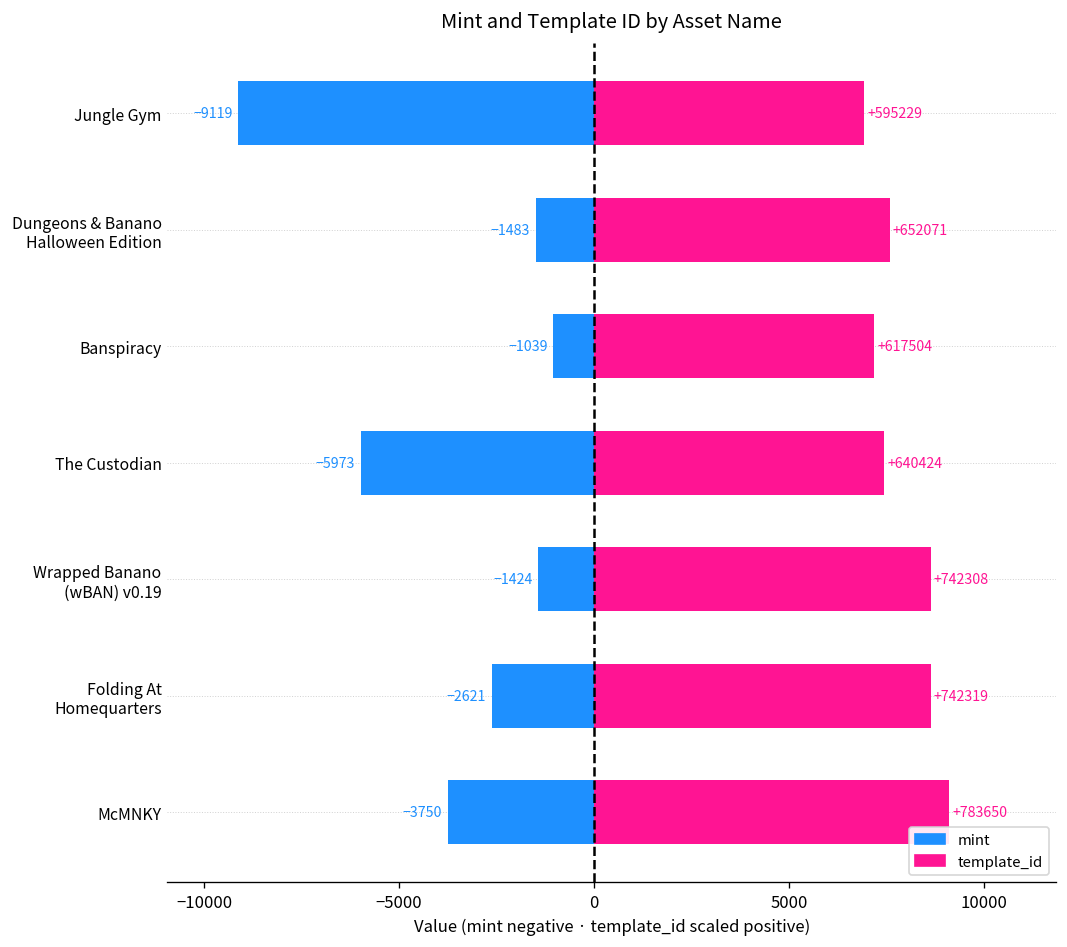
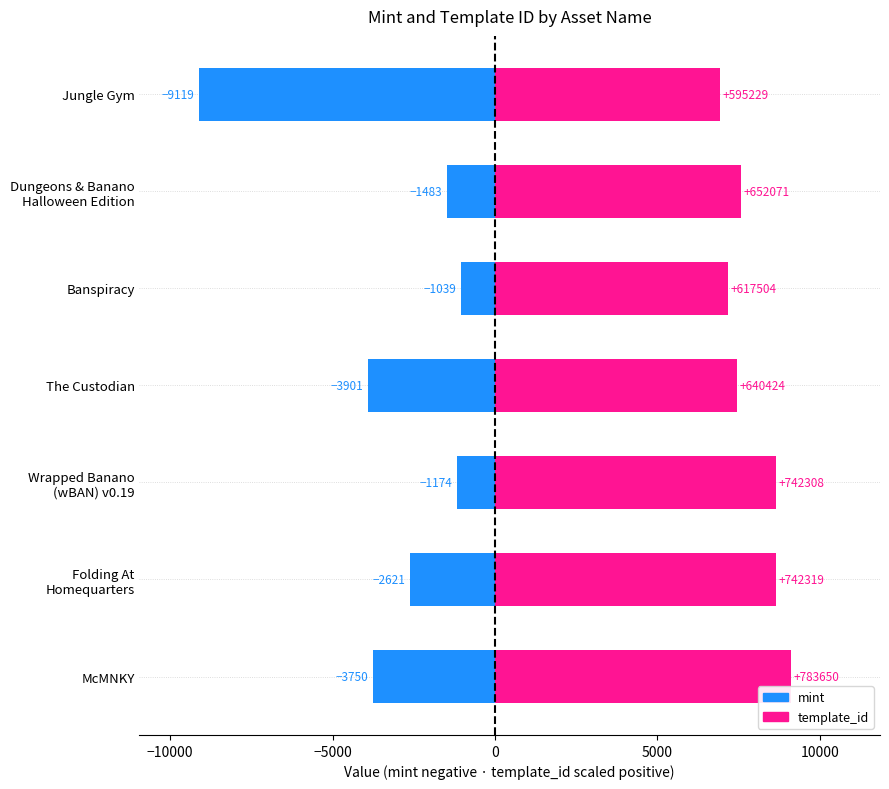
mint, The Custodian: -5973 -> -3901
mint, Wrapped Banano (wBAN) v0.19: -1424 -> -1174
